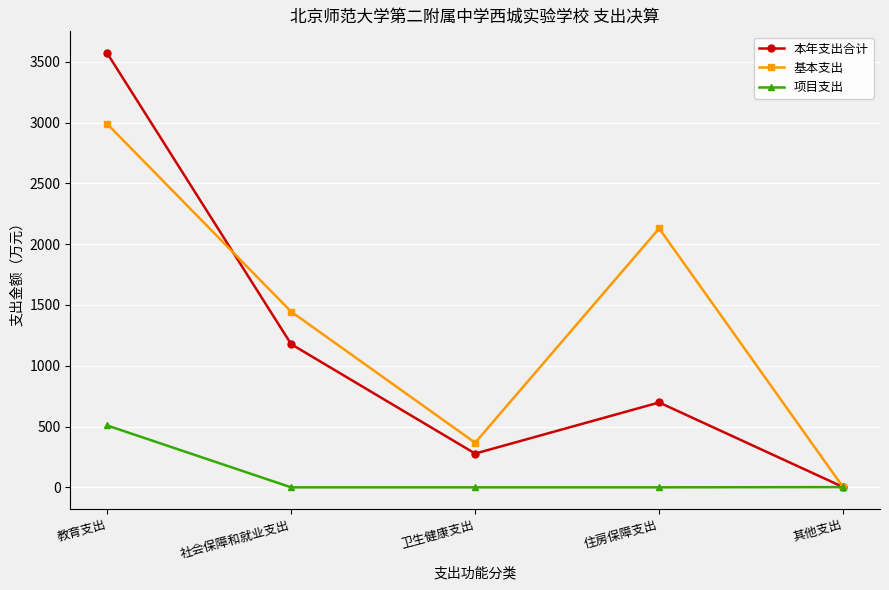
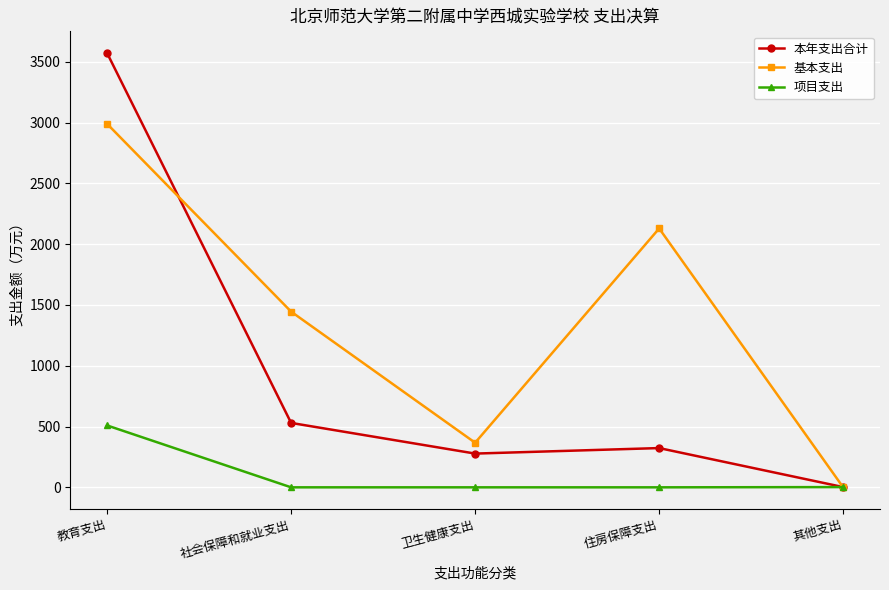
本年支出合计, 社会保障和就业支出: 1180 -> 530
本年支出合计, 住房保障支出: 700 -> 320
